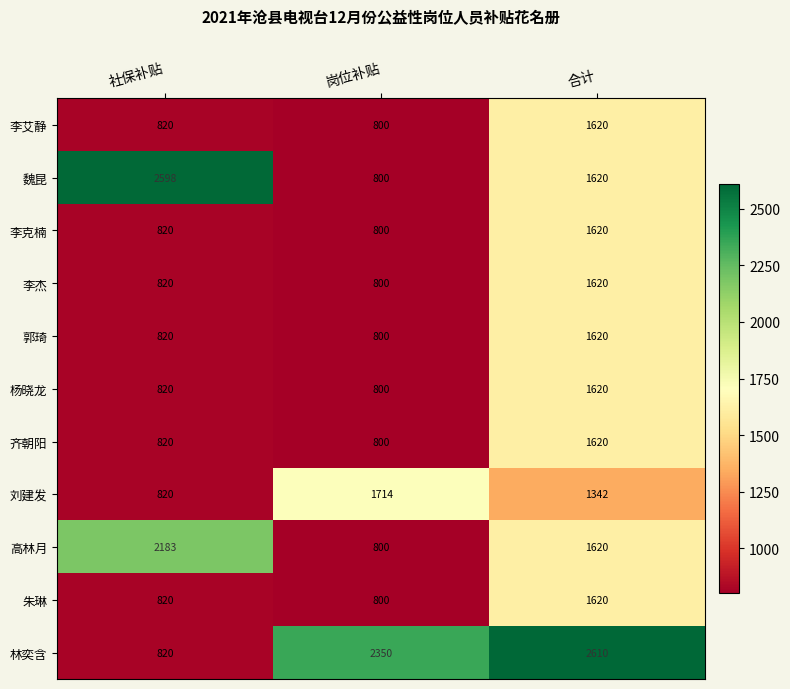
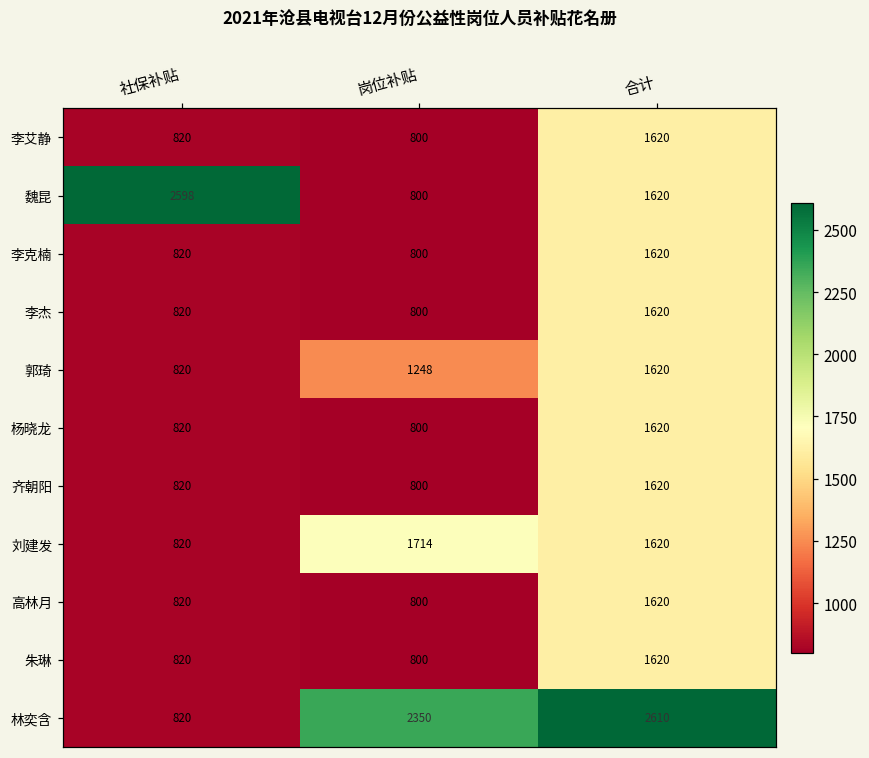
郭琦, 岗位补贴: 800 -> 1248
刘建发, 合计: 1342 -> 1620
高林月, 社保补贴: 2183 -> 820
